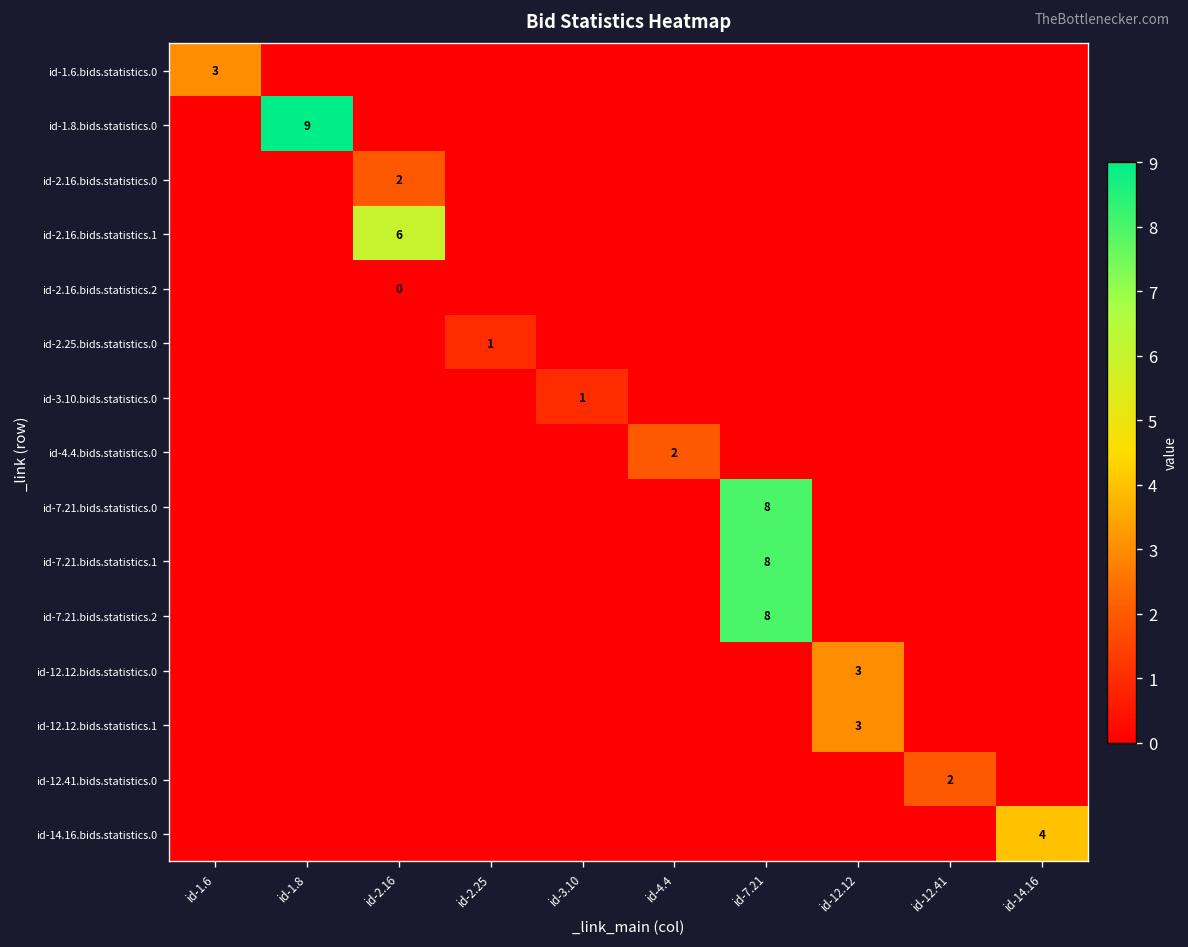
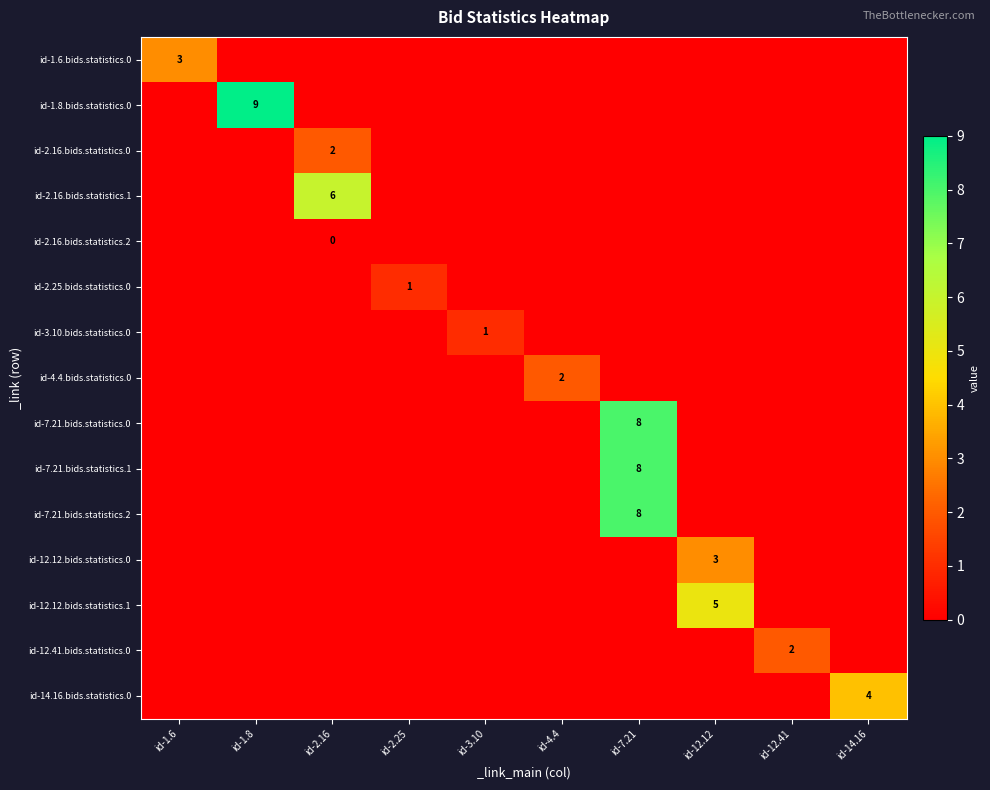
id-12.12.bids.statistics.1, id-12.12: 3 -> 5
